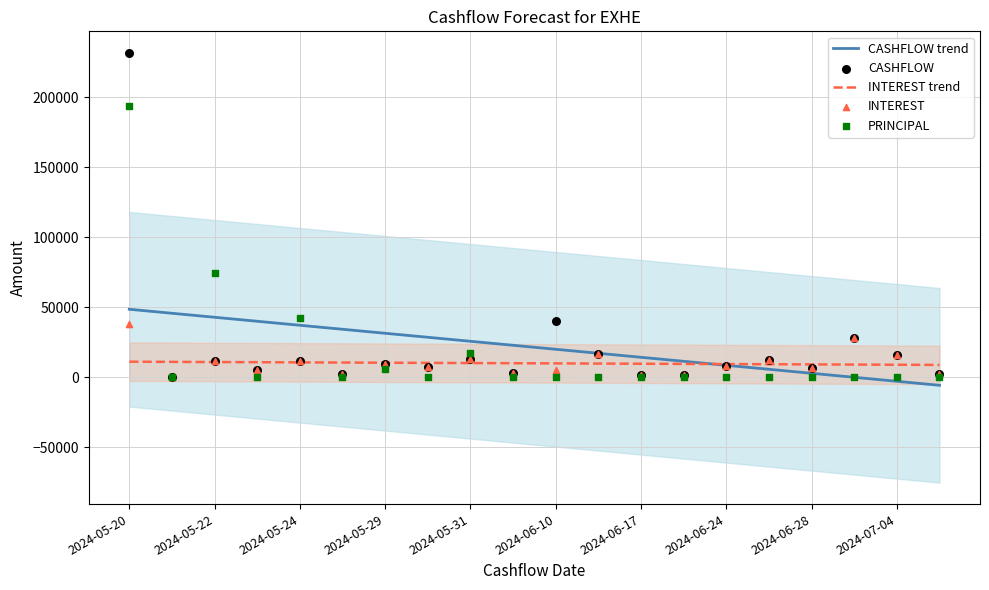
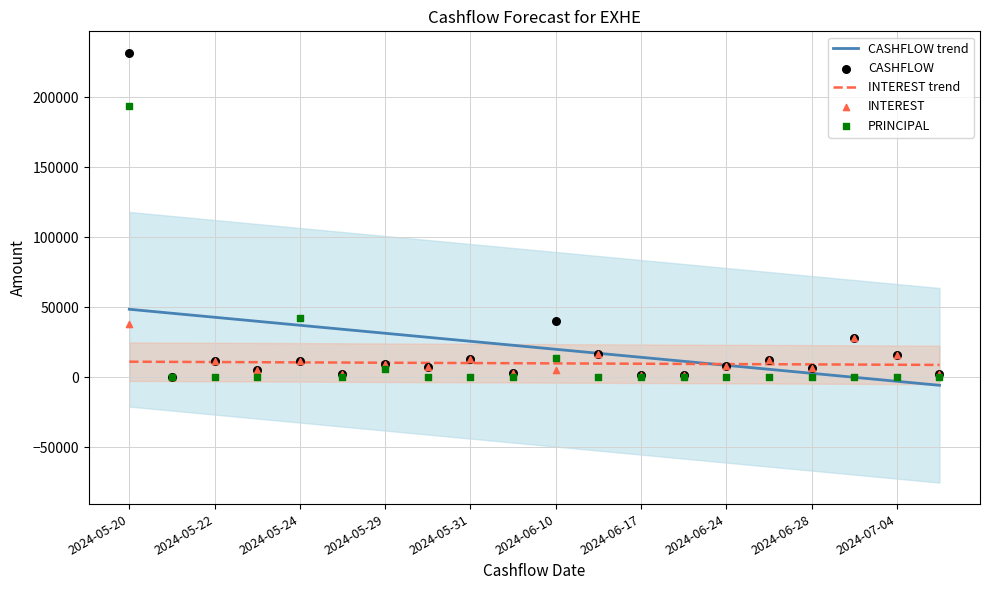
PRINCIPAL, 2024-05-22: 74000 -> 0
PRINCIPAL, 2024-05-31: 18000 -> 0
PRINCIPAL, 2024-06-10: 0 -> 14000
